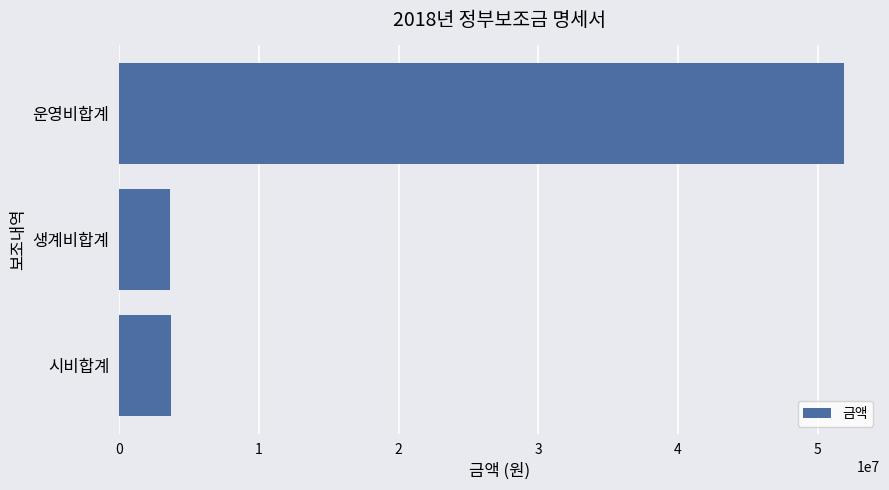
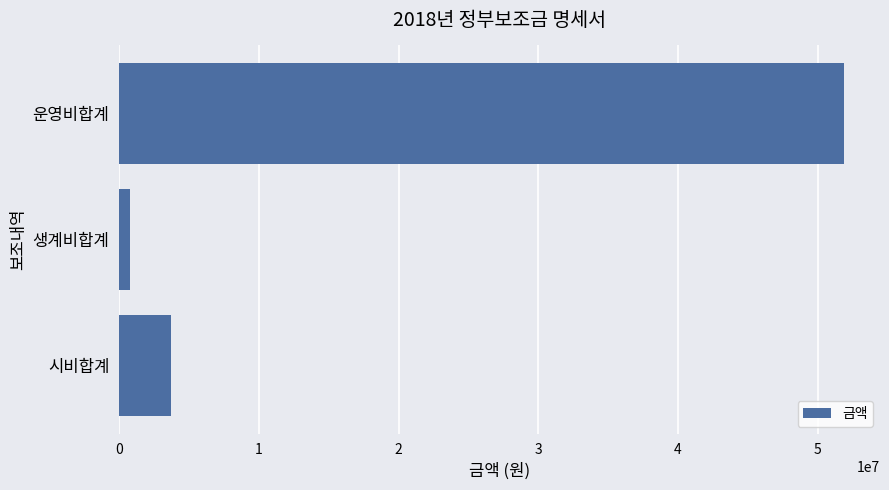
생계비합계: 3700000 -> 800000
